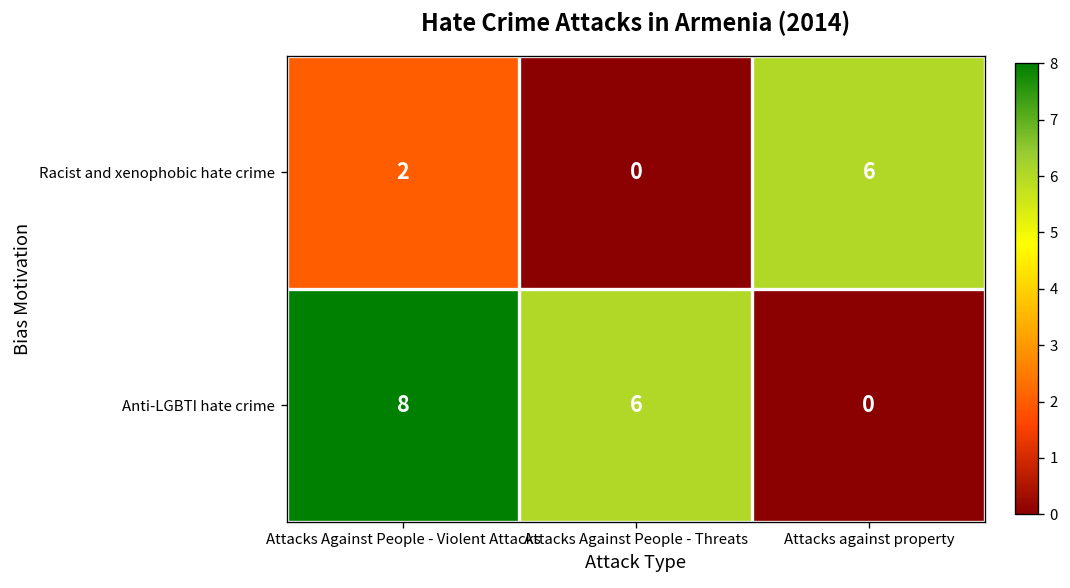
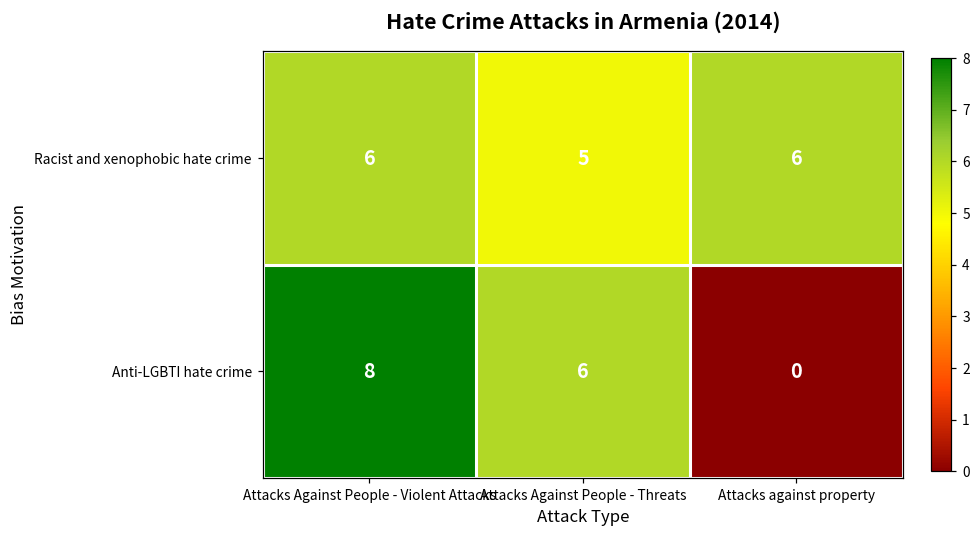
Racist and xenophobic hate crime, Attacks Against People - Violent Attacks: 2 -> 6
Racist and xenophobic hate crime, Attacks Against People - Threats: 0 -> 5
